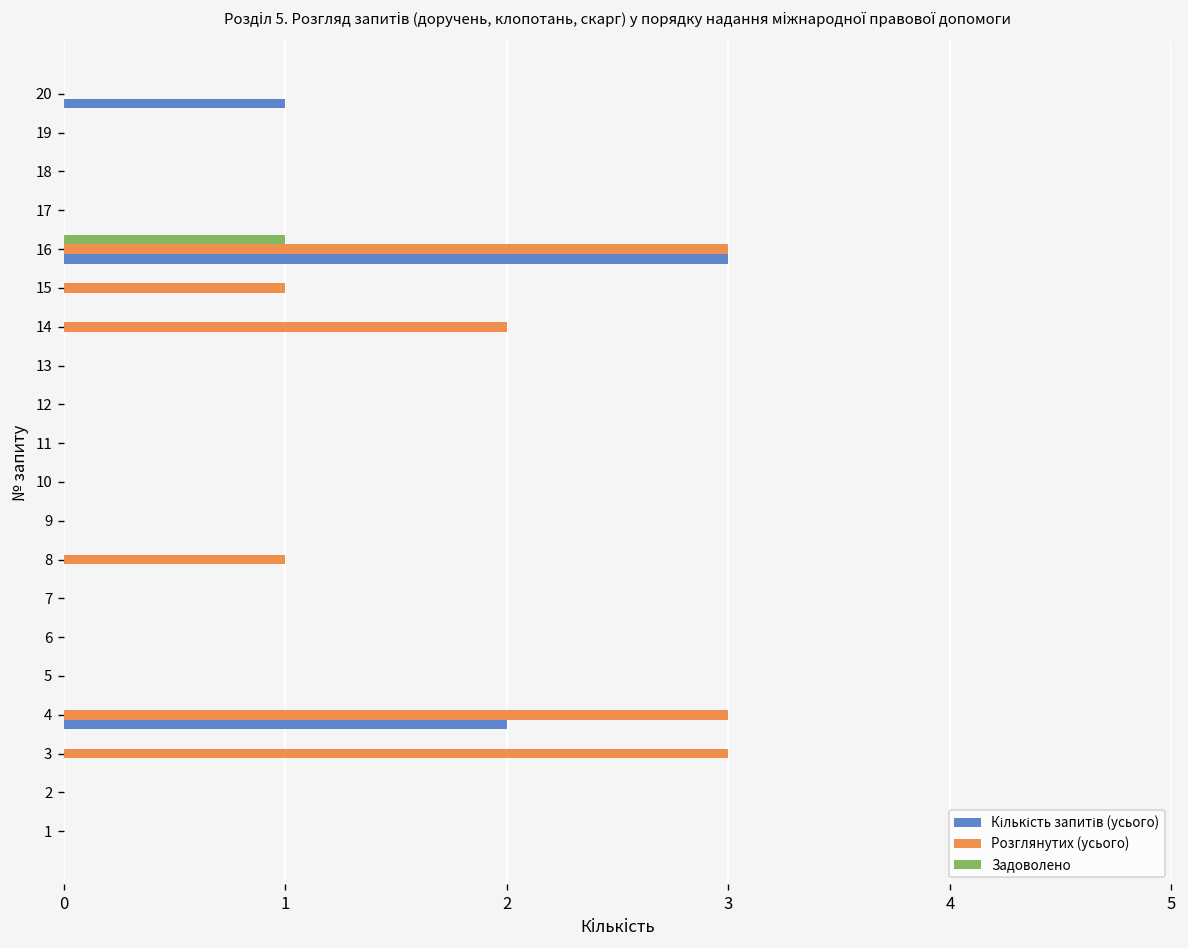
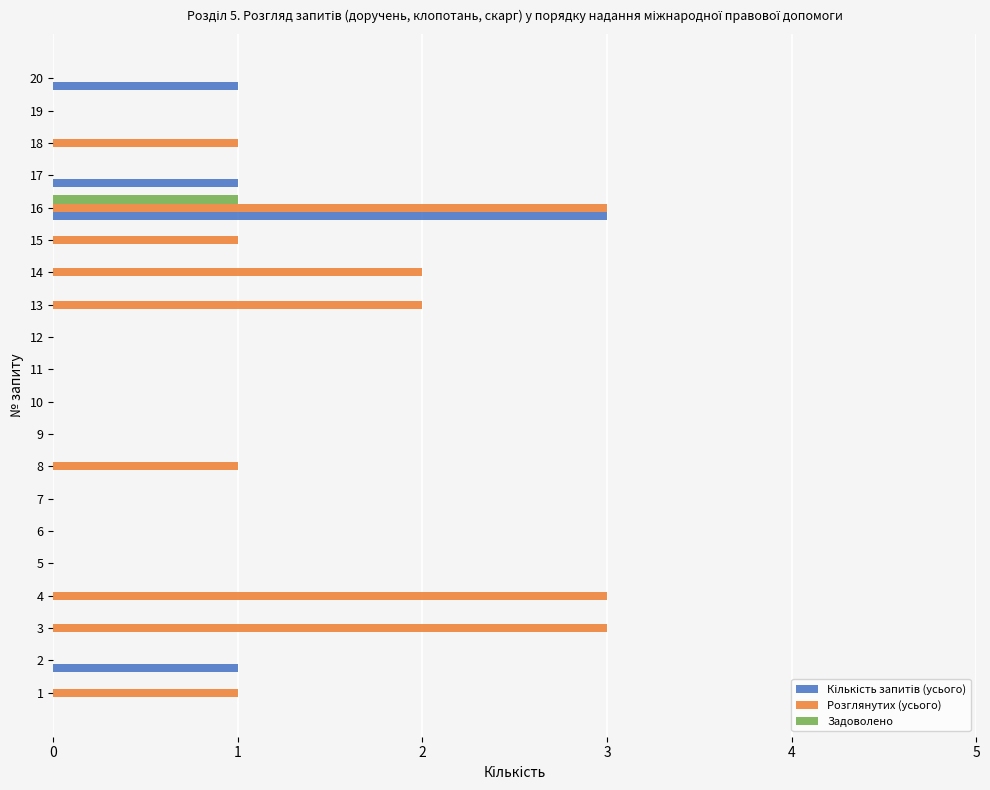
Розглянутих (усього), 18: 0 -> 1
Кількість запитів (усього), 17: 0 -> 1
Розглянутих (усього), 13: 0 -> 2
Кількість запитів (усього), 4: 2 -> 0
Кількість запитів (усього), 2: 0 -> 1
Розглянутих (усього), 1: 0 -> 1
